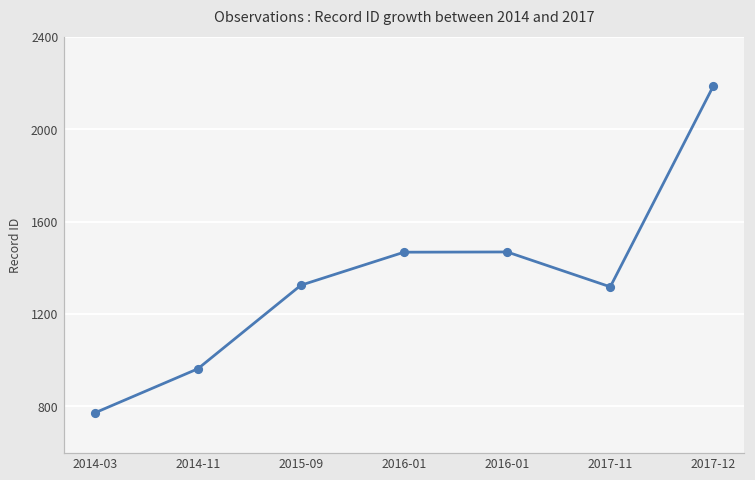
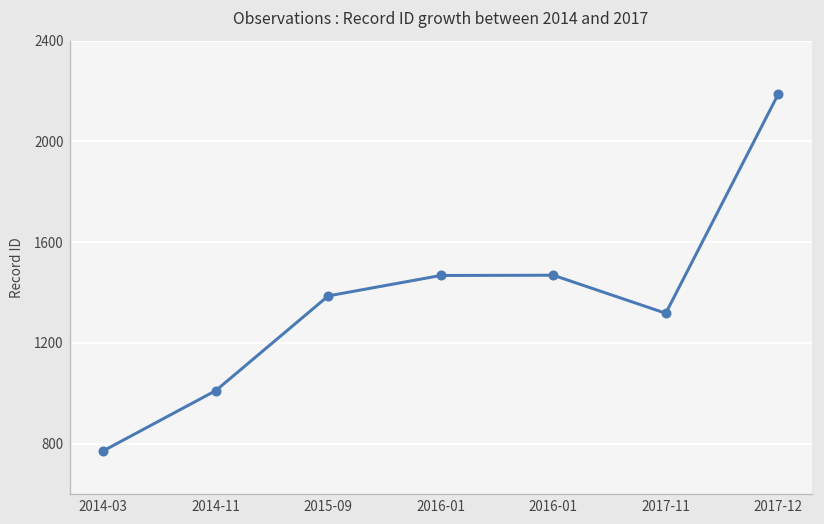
2014-11: 960 -> 1010
2015-09: 1330 -> 1390
